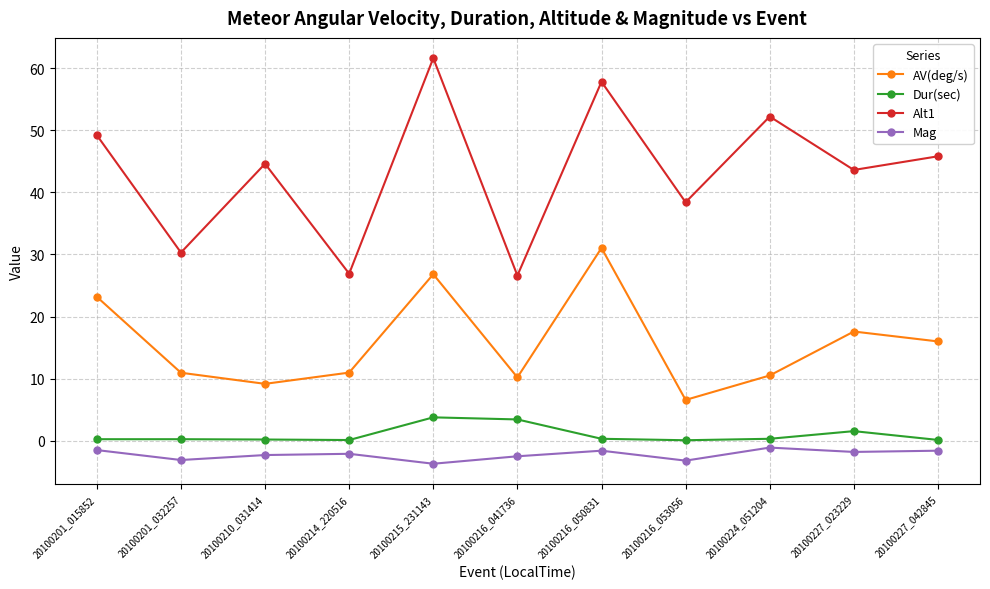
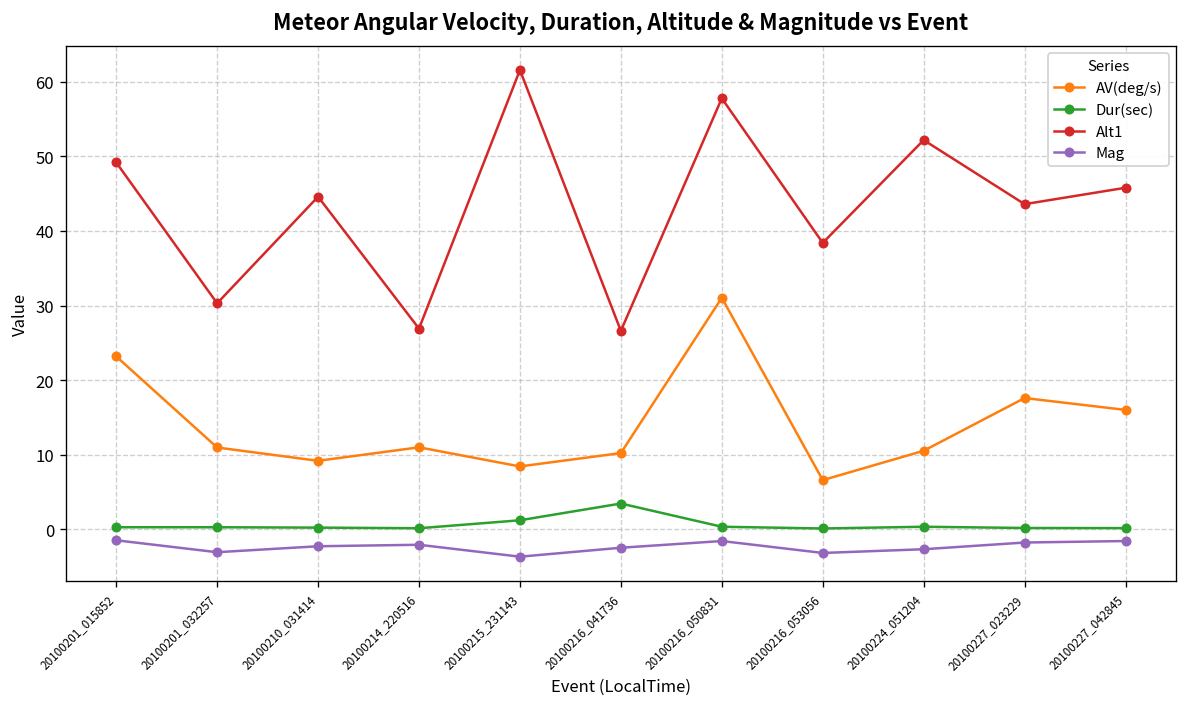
AV(deg/s), 20100215_231143: 27 -> 8
Dur(sec), 20100215_231143: 4 -> 1
Mag, 20100224_051204: -1 -> -3
Dur(sec), 20100227_023229: 2 -> 0
